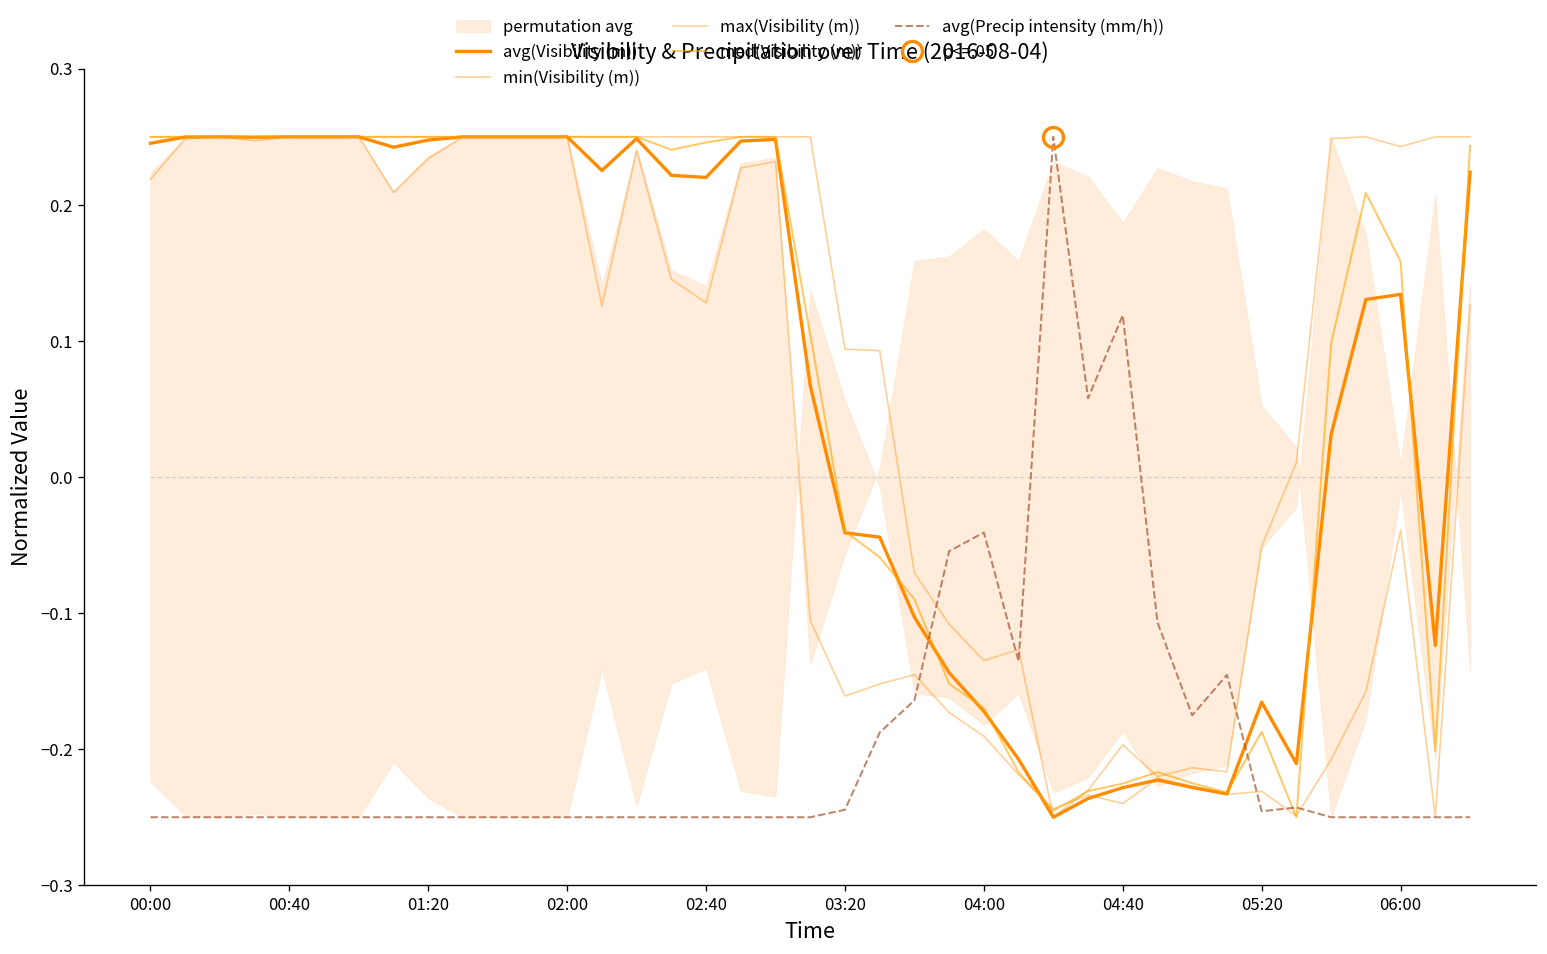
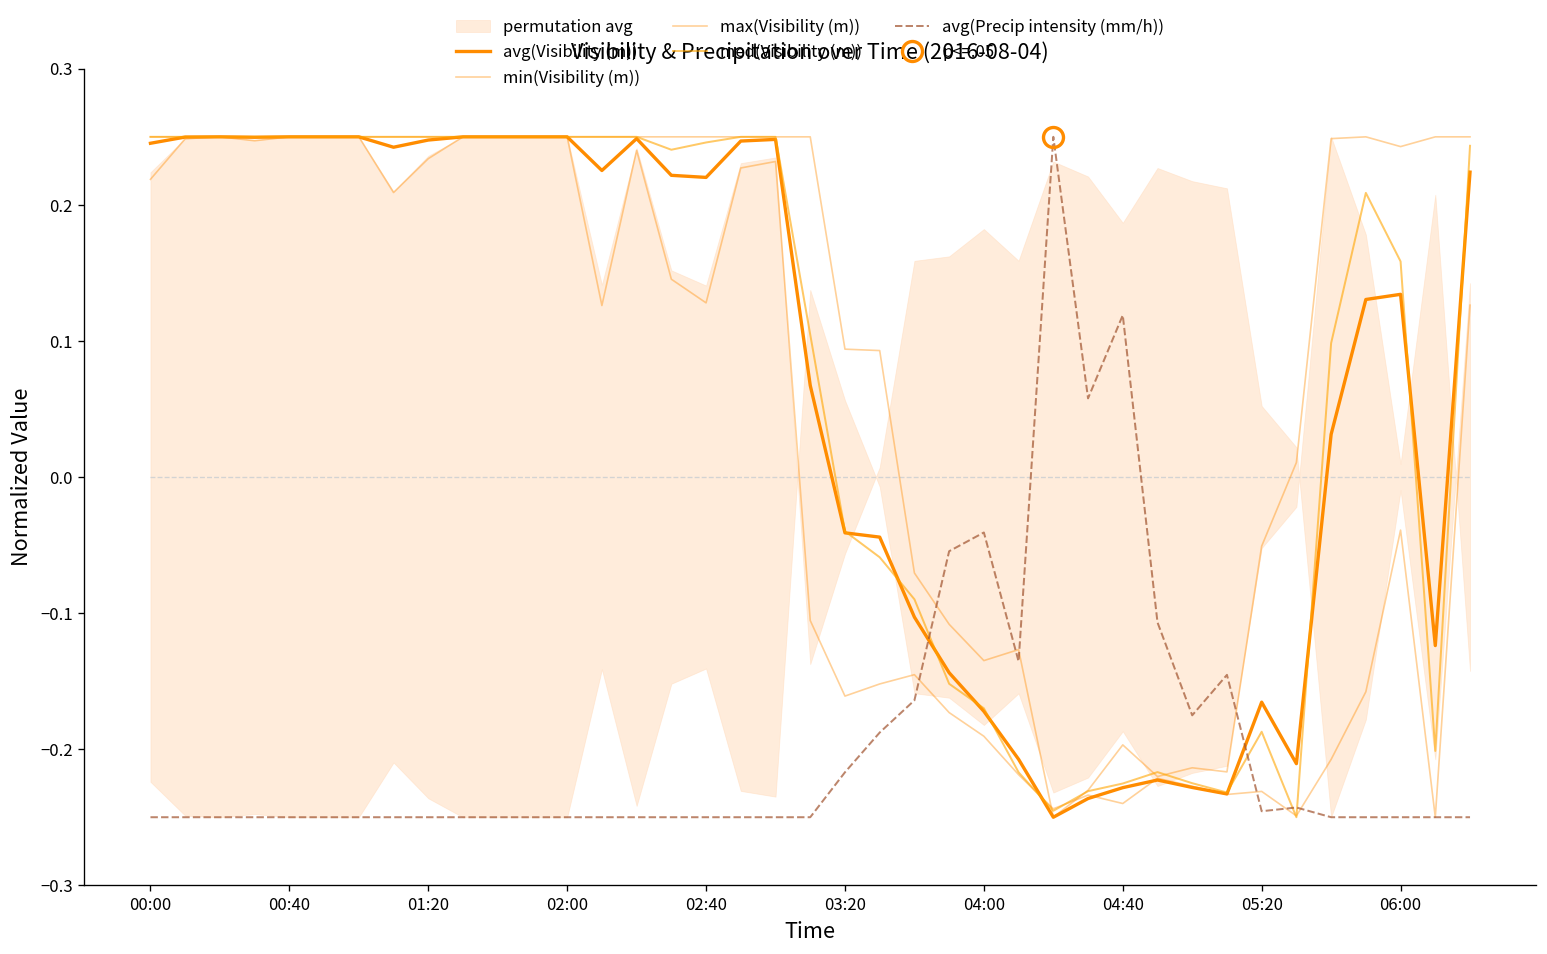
avg(Precip intensity (mm/h)), 03:20: -0.244 -> -0.217
